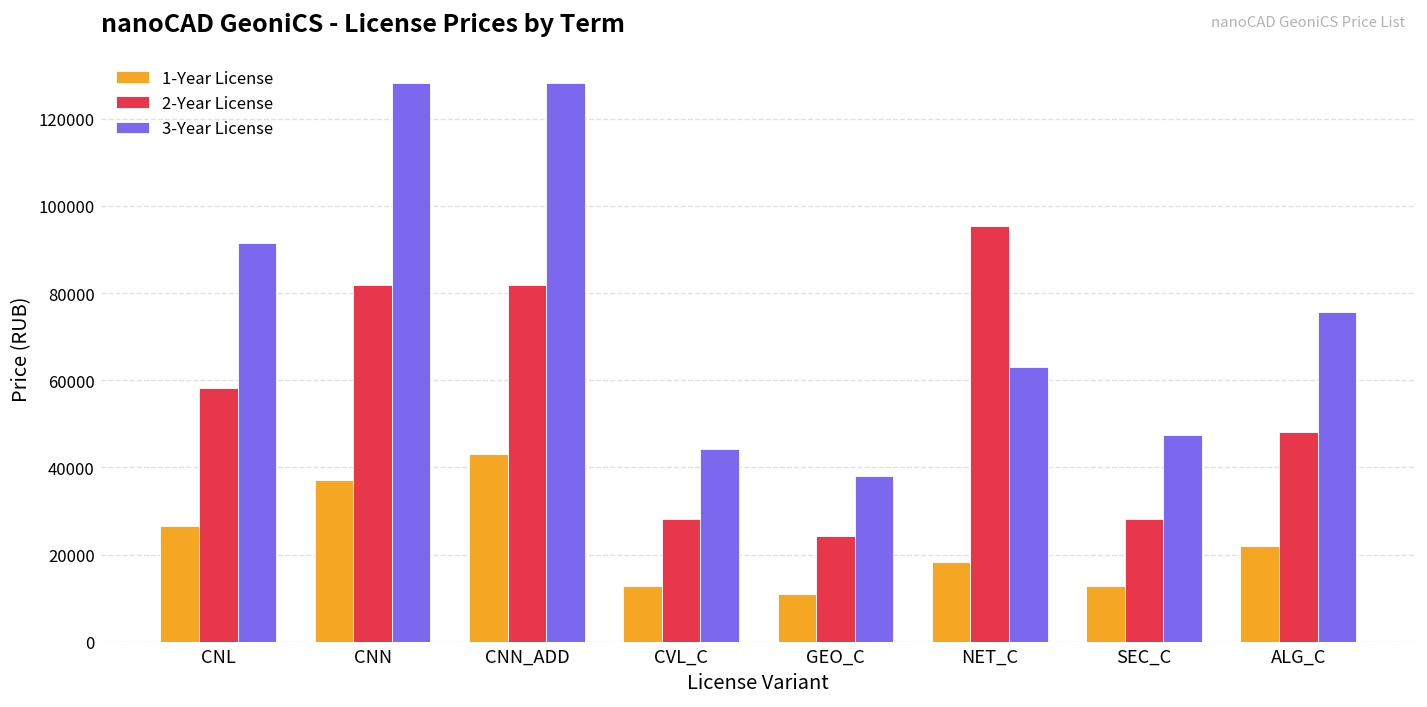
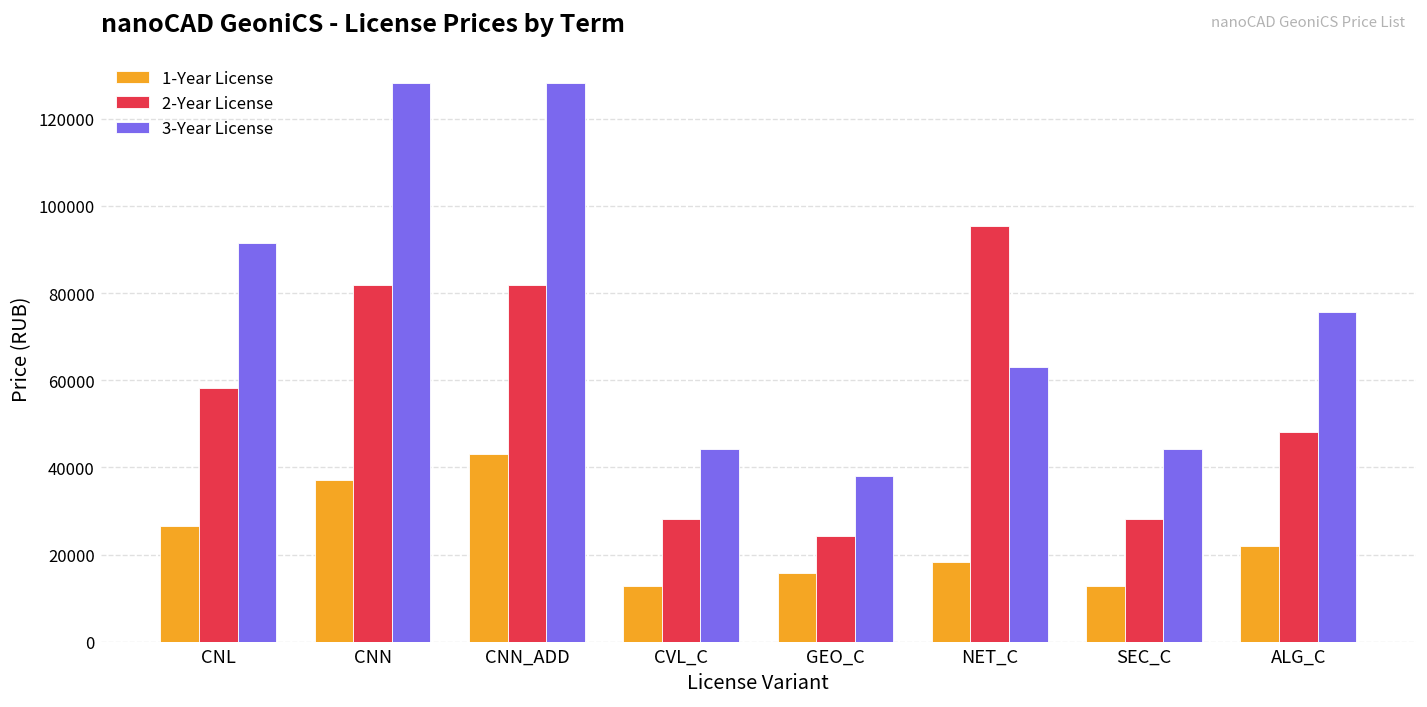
1-Year License, GEO_C: 11000 -> 16000
3-Year License, SEC_C: 48000 -> 44000
